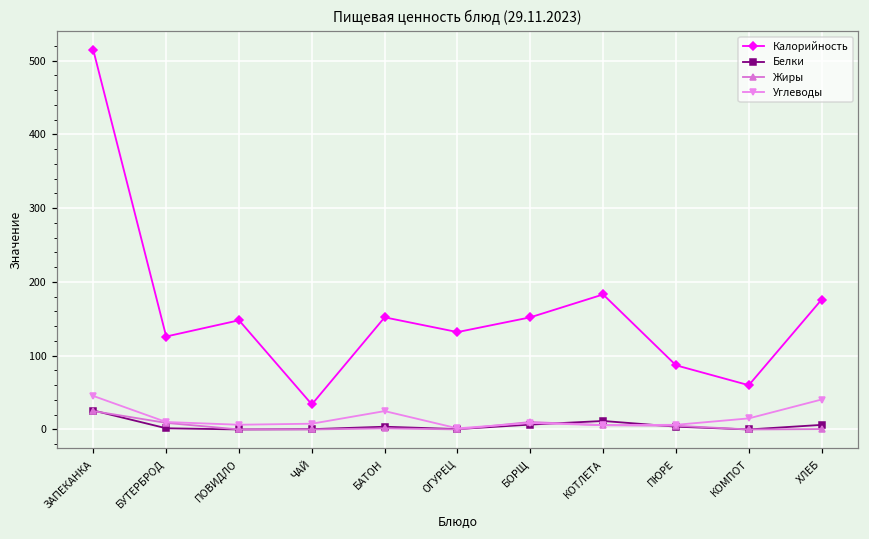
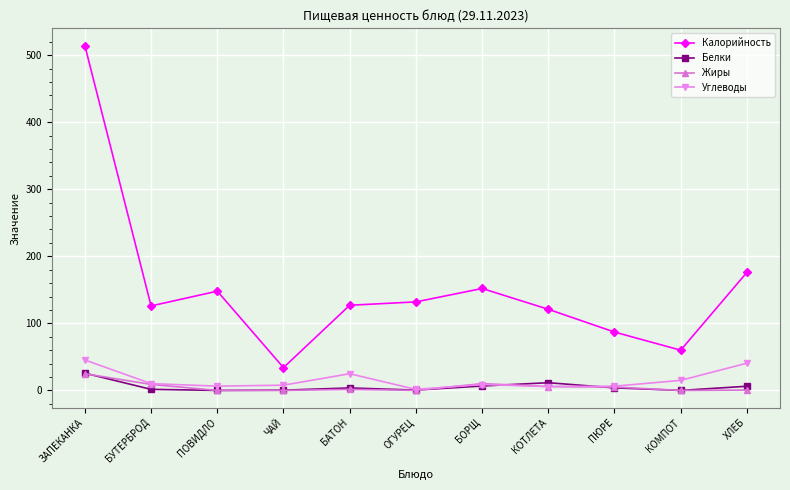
Калорийность, БАТОН: 150 -> 130
Калорийность, КОТЛЕТА: 180 -> 120
